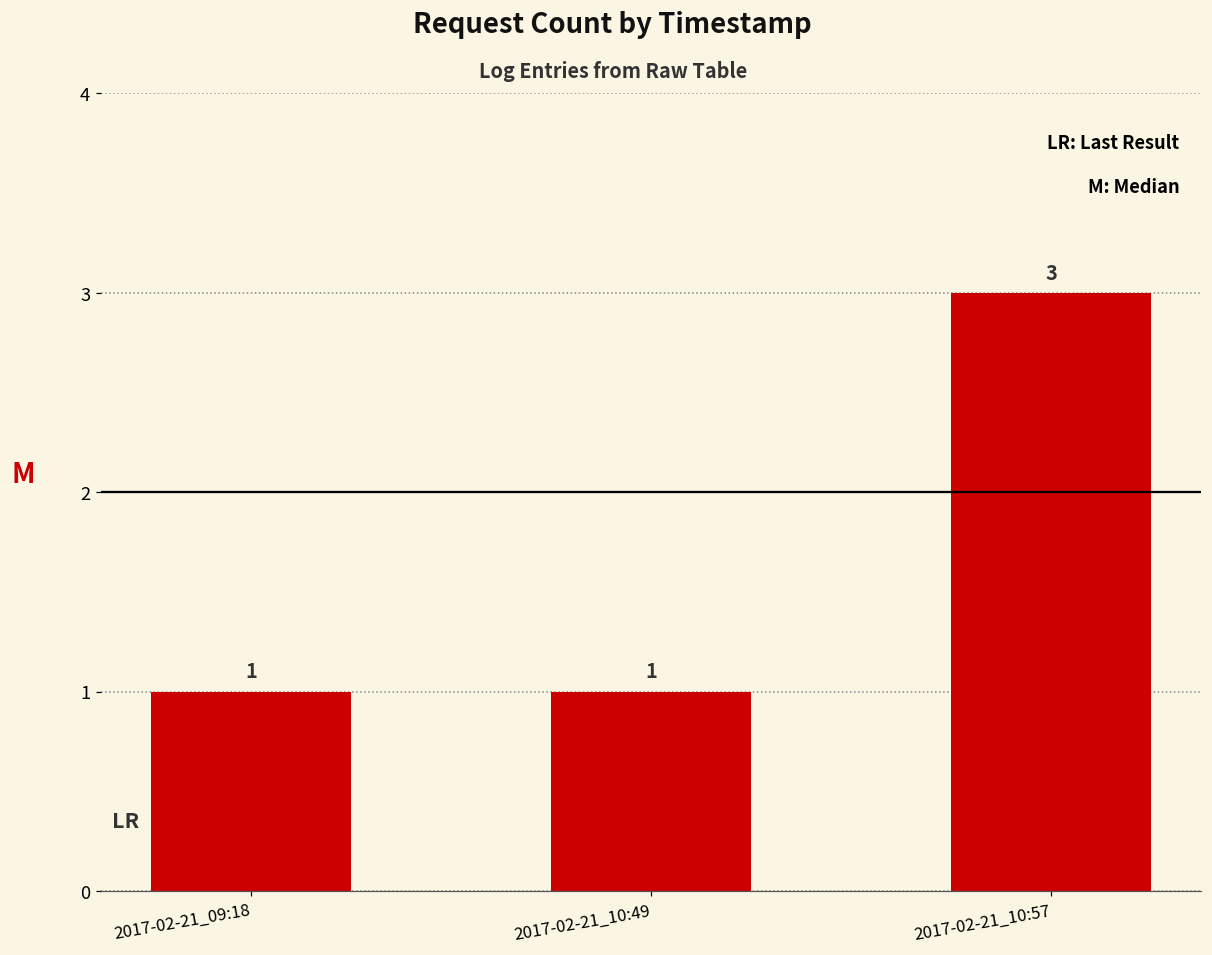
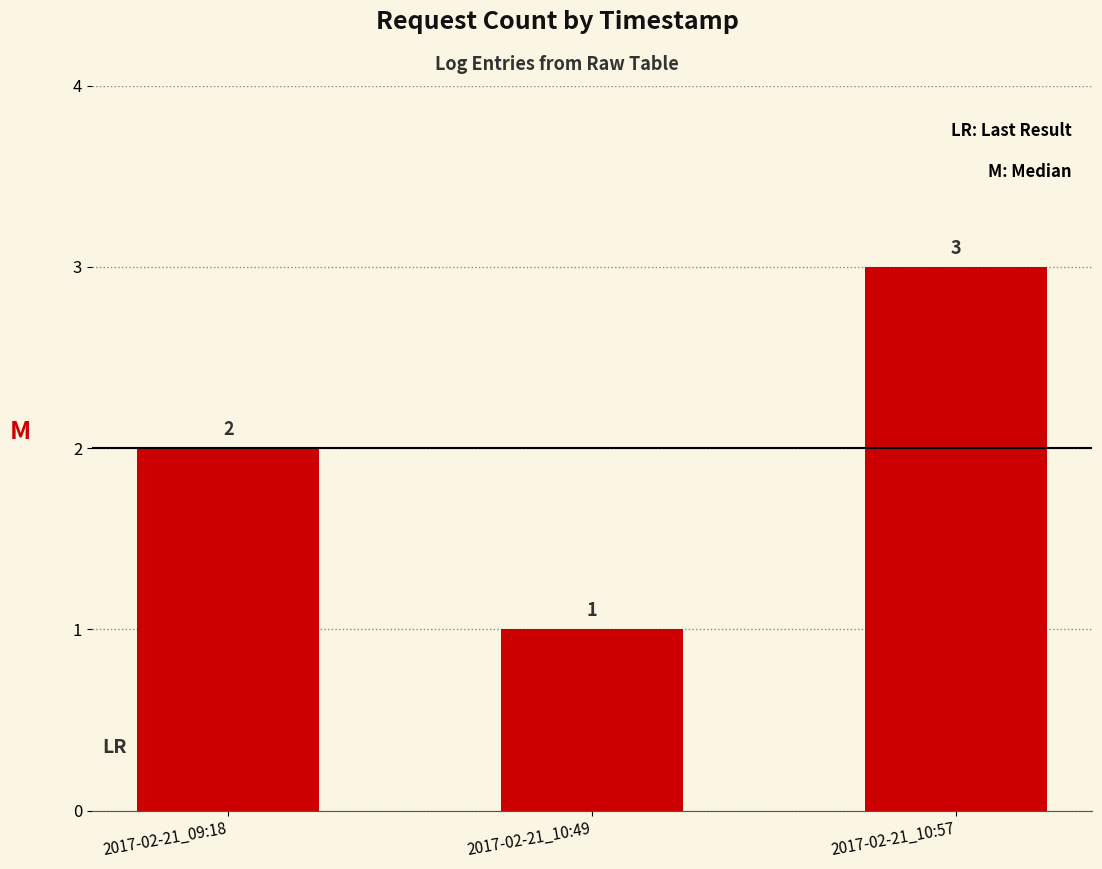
2017-02-21_09:18: 1 -> 2
